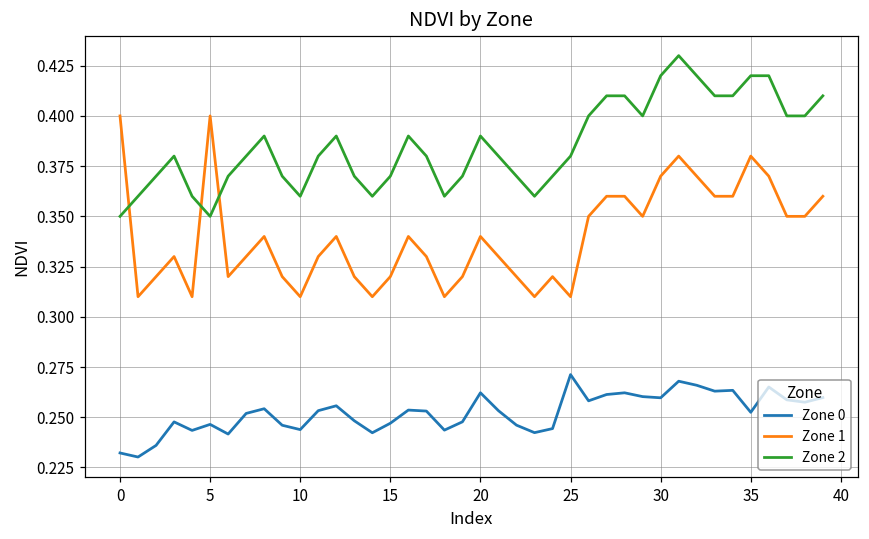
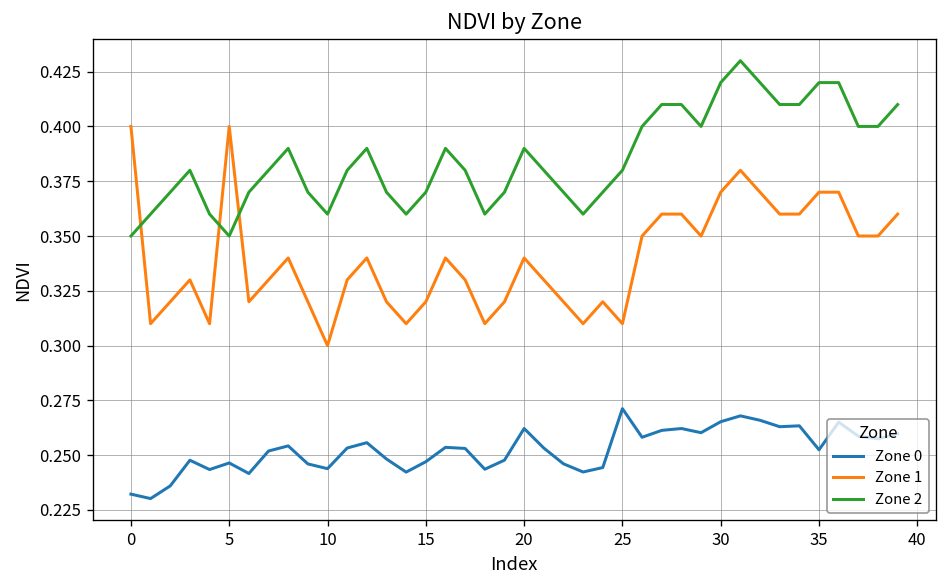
Zone 1, 10: 0.31 -> 0.30
Zone 0, 30: 0.260 -> 0.265
Zone 1, 35: 0.38 -> 0.37
